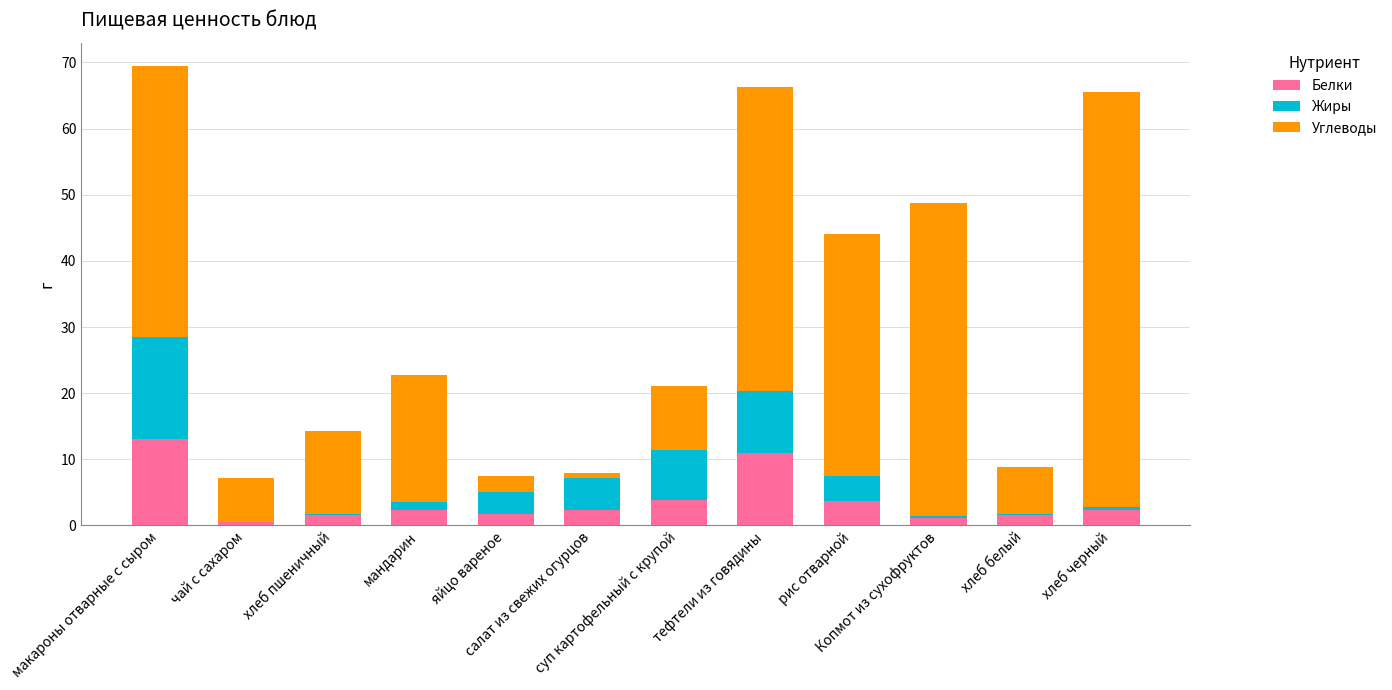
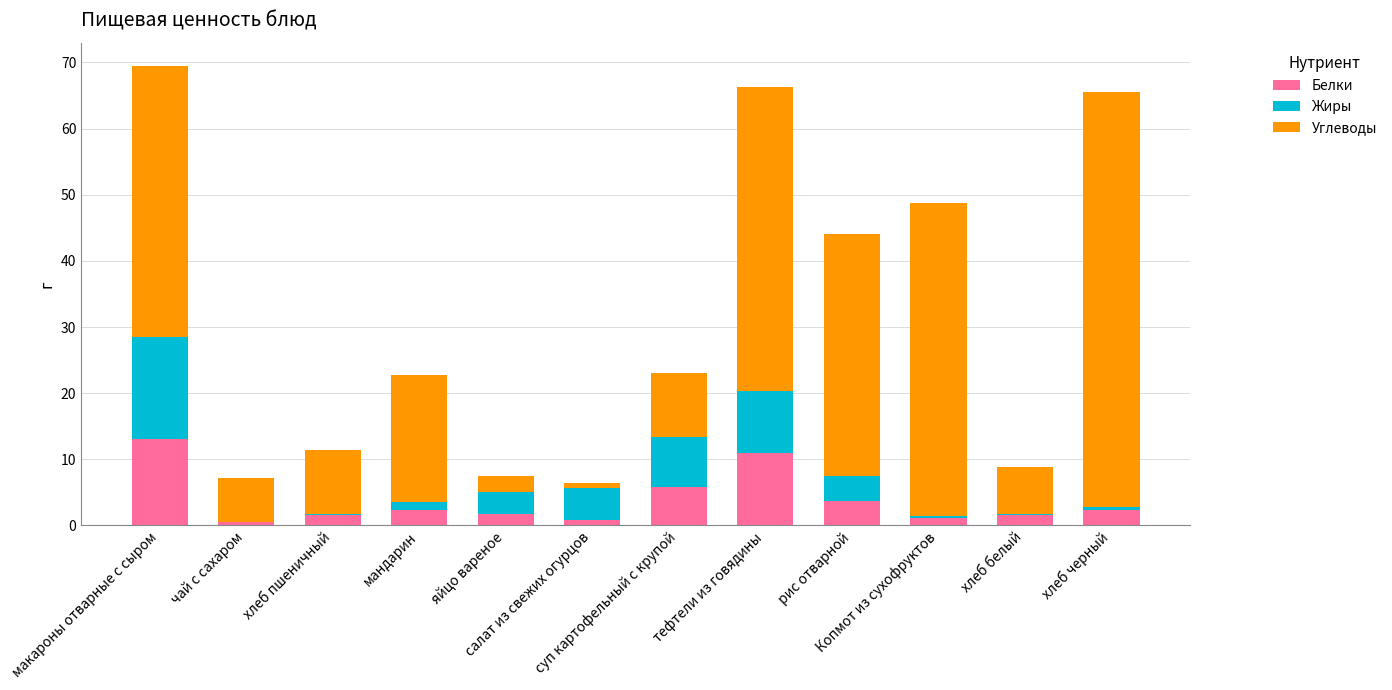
Углеводы, хлеб пшеничный: 13 -> 10
Белки, салат из свежих огурцов: 2 -> 1
Белки, суп картофельный с крупой: 4 -> 6
